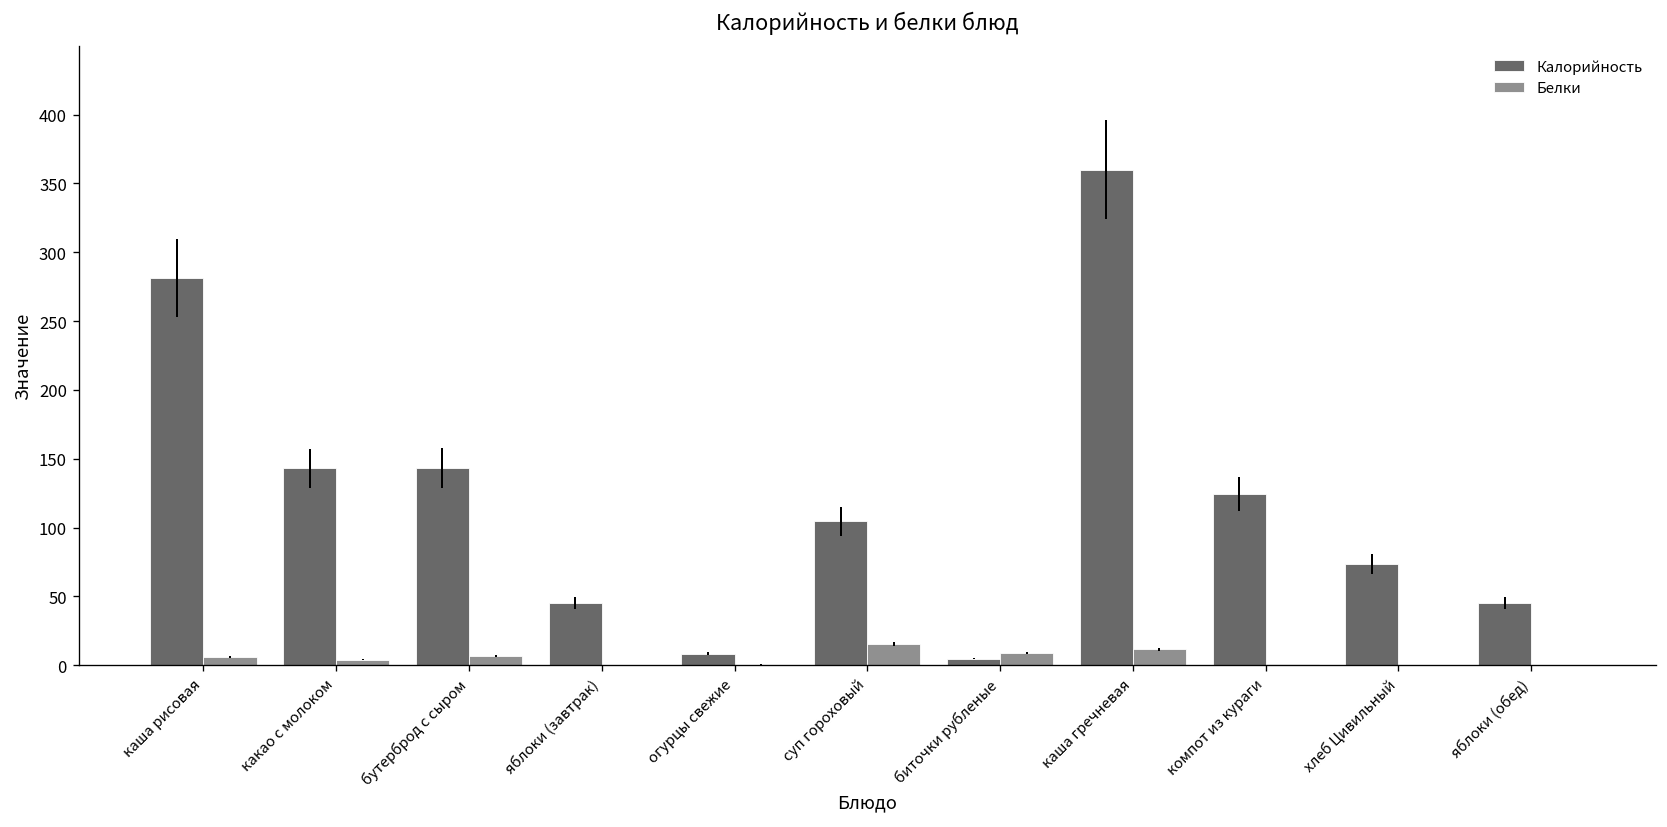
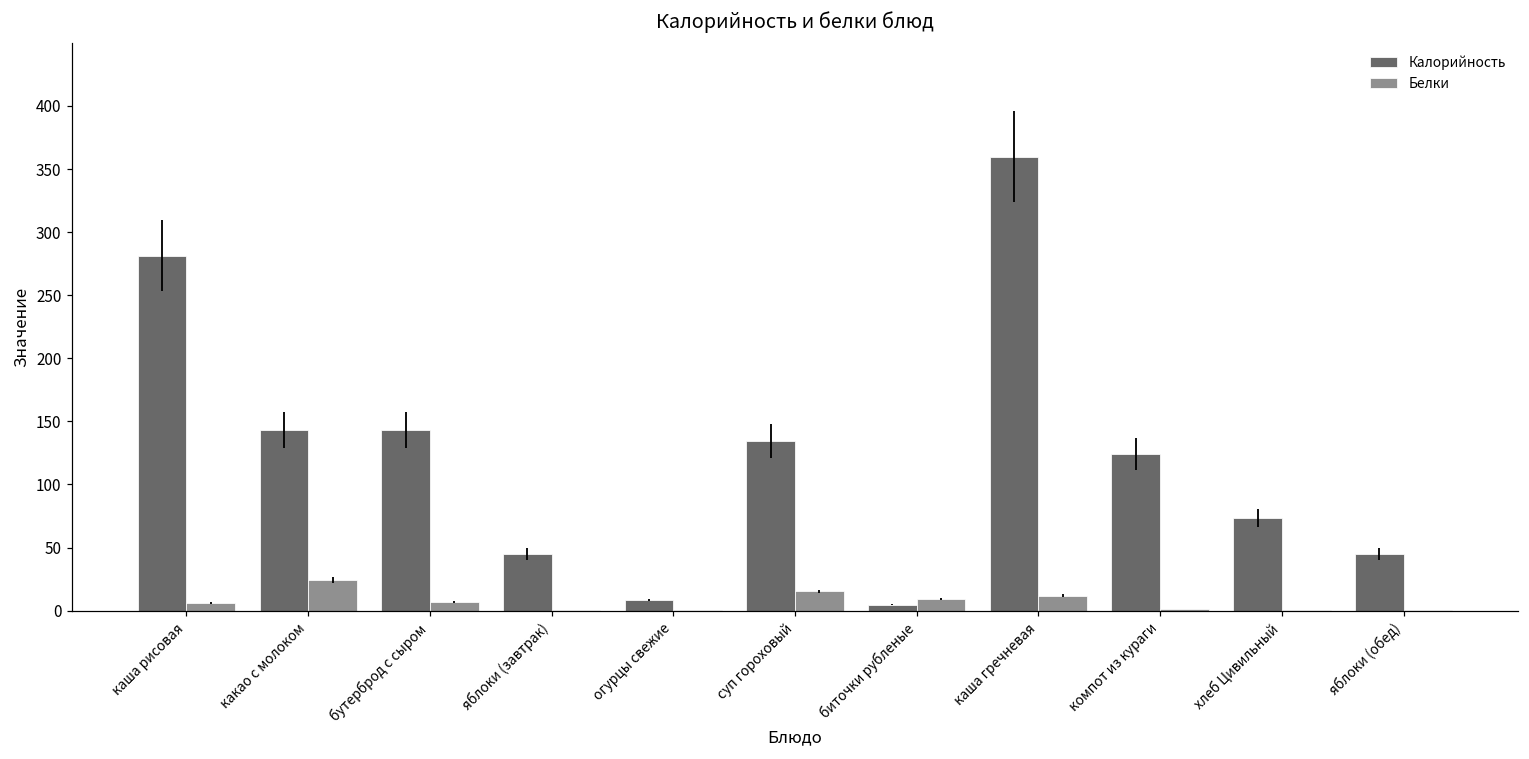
Белки, какао с молоком: 4 -> 24
Калорийность, суп гороховый: 104 -> 134
